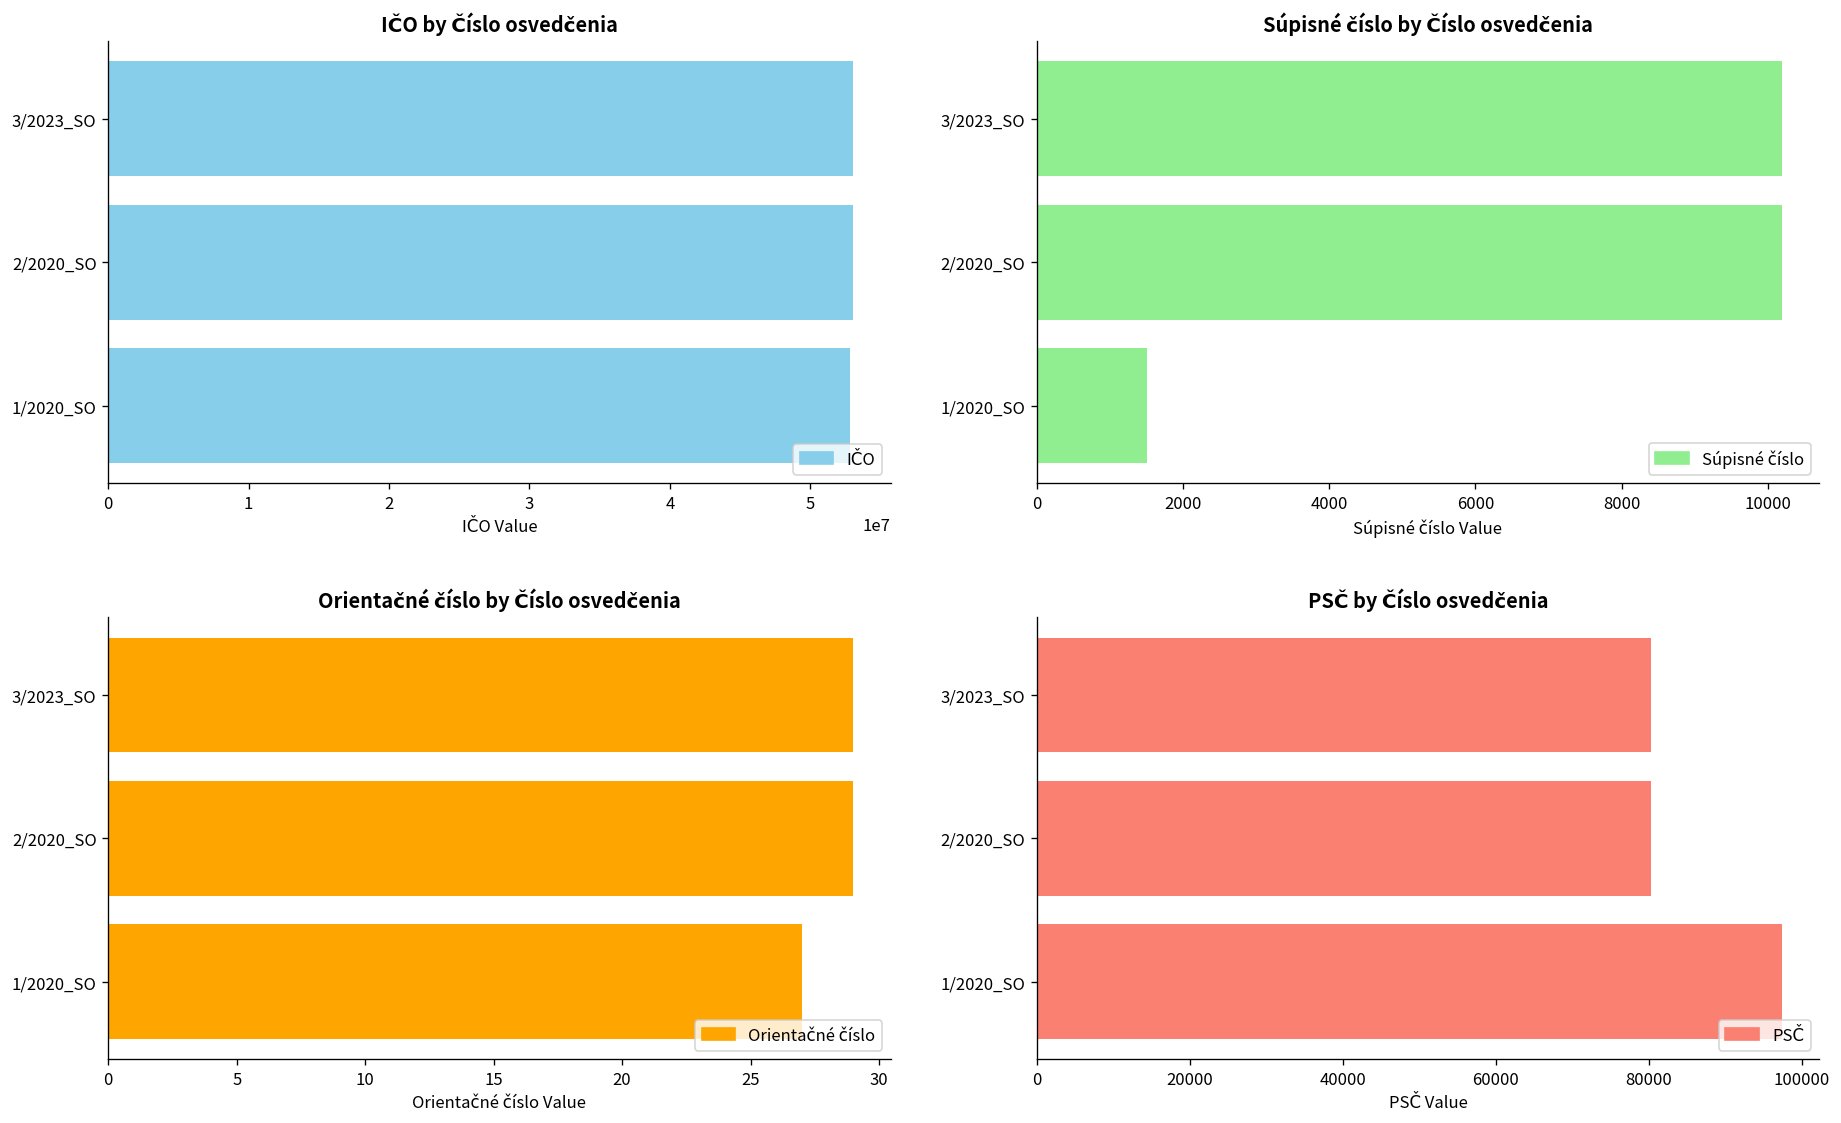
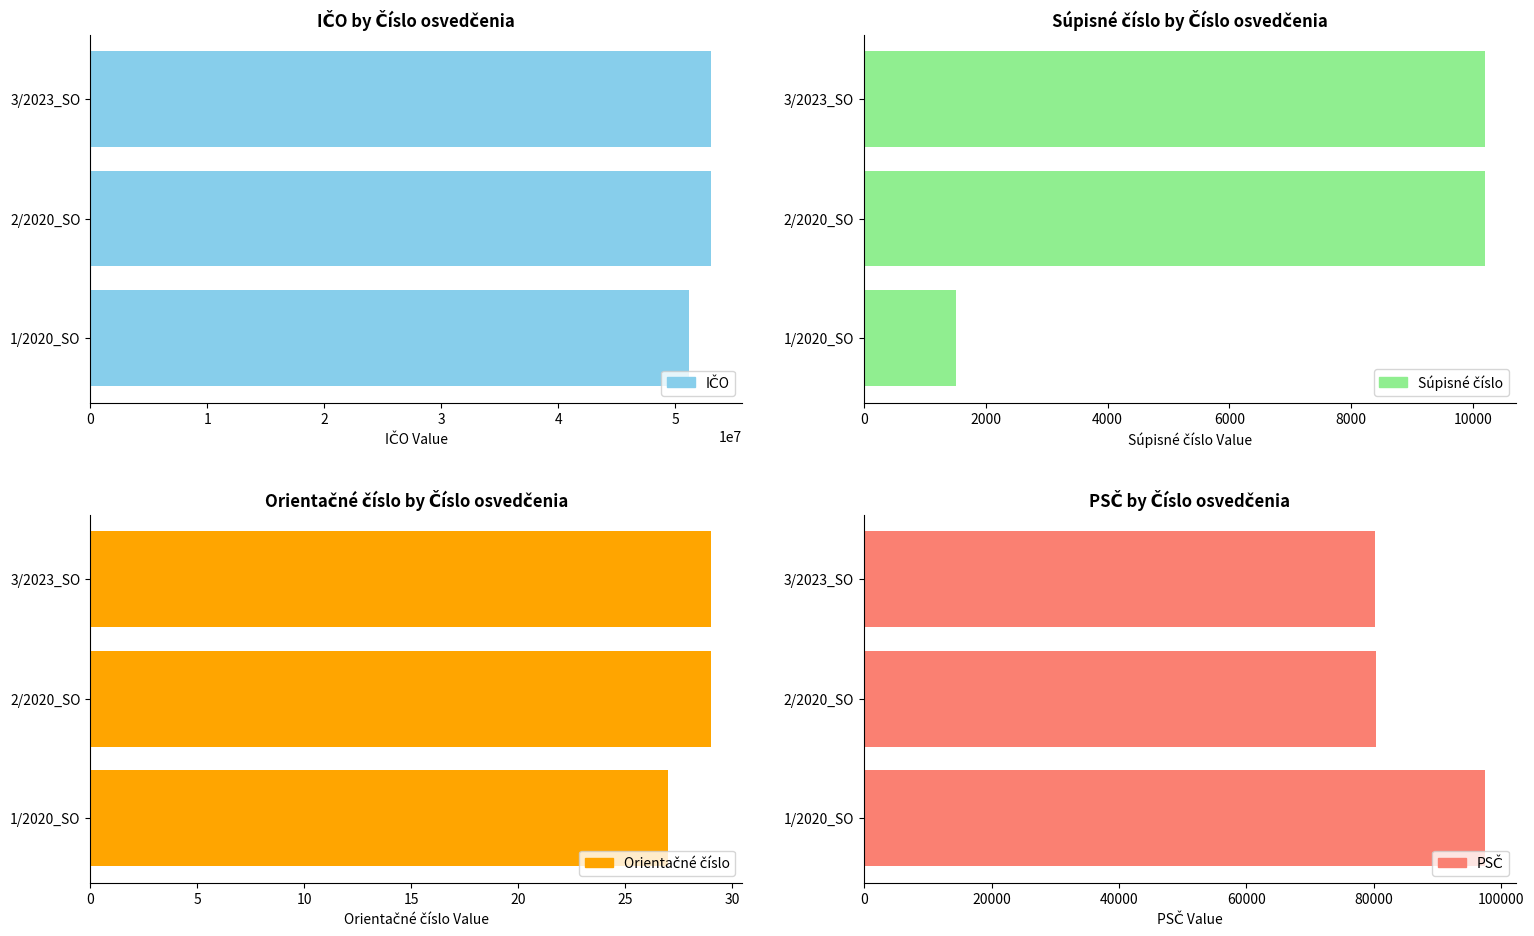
IČO by Číslo osvedčenia, 1/2020_SO: 52800000 -> 51200000
